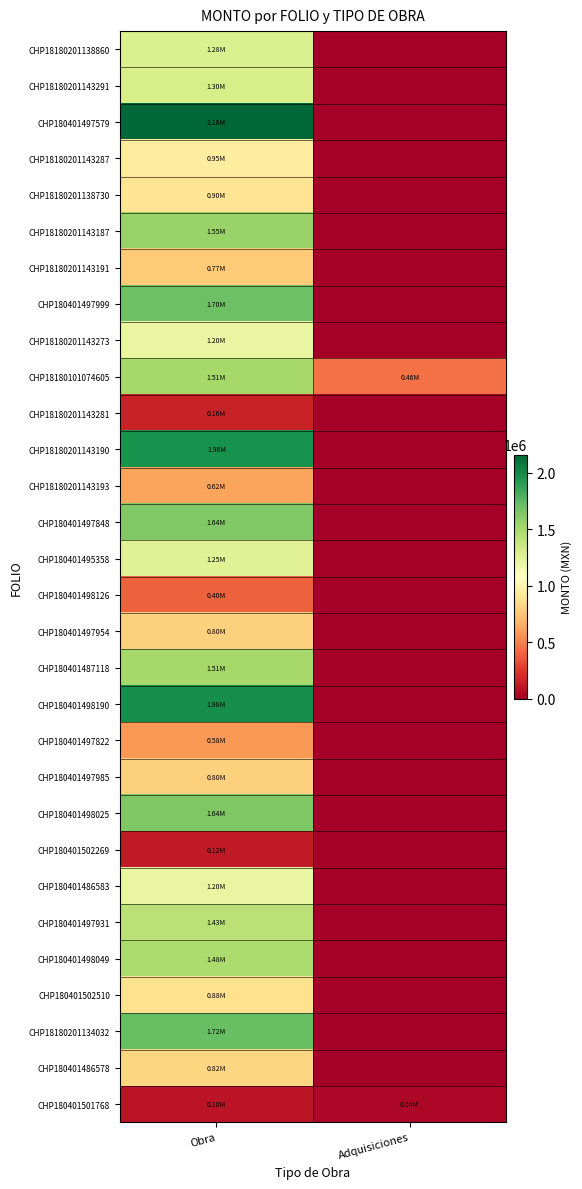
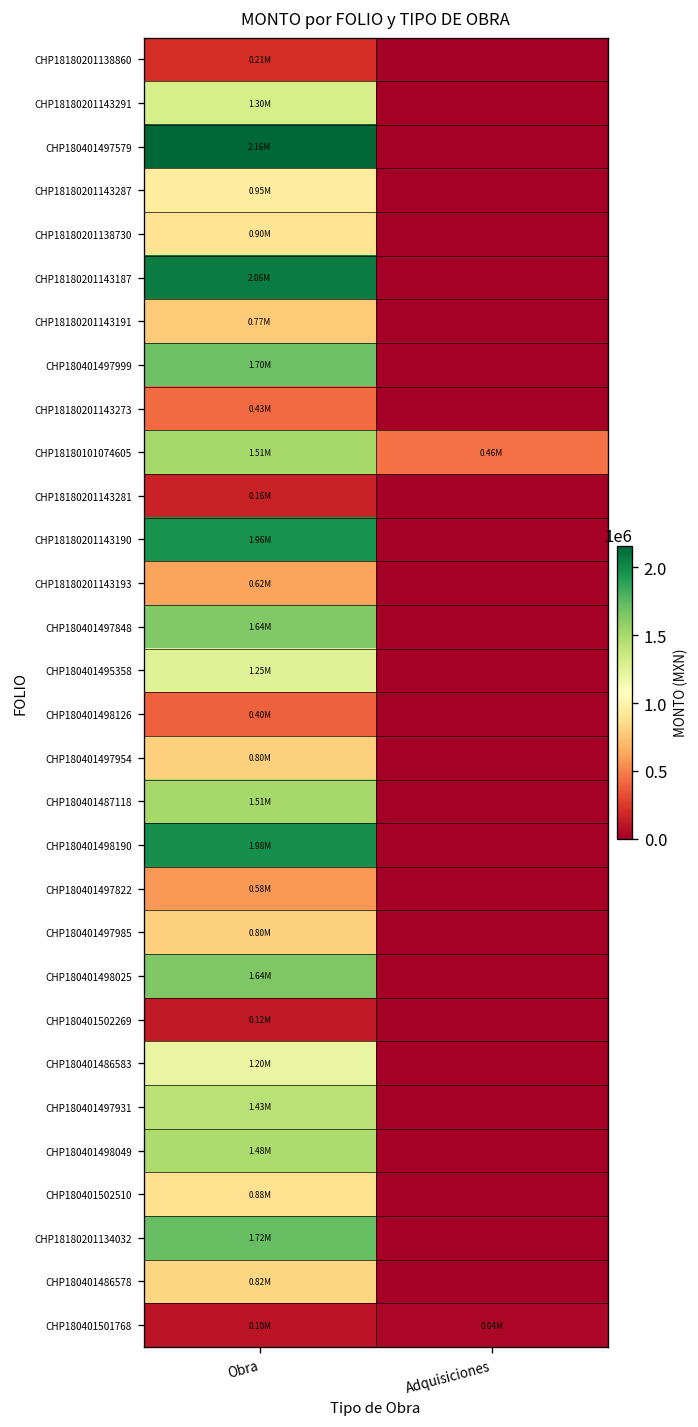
CHP18180201138860, Obra: 1.28M -> 0.21M
CHP18180201143187, Obra: 1.55M -> 2.06M
CHP18180201143273, Obra: 1.20M -> 0.43M
